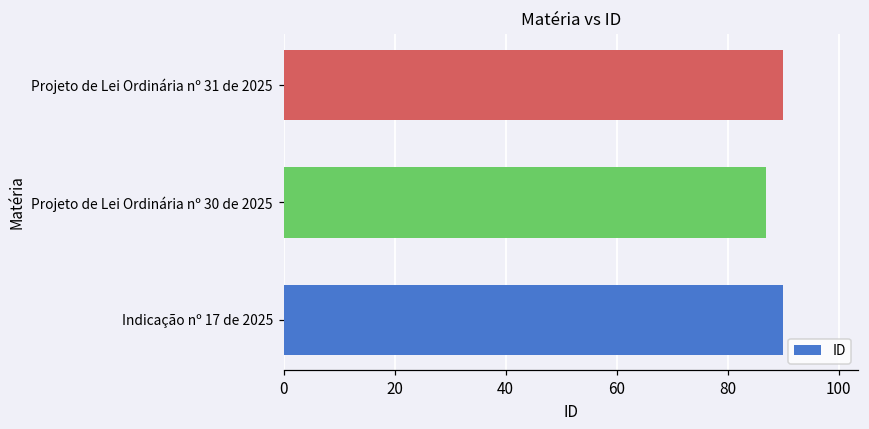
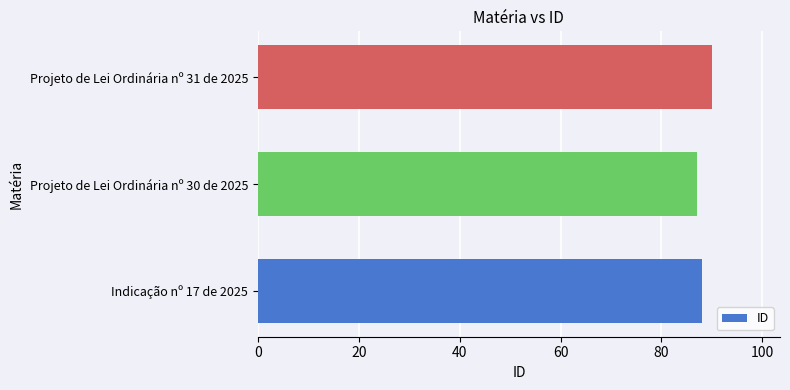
Indicação nº 17 de 2025: 90 -> 88
